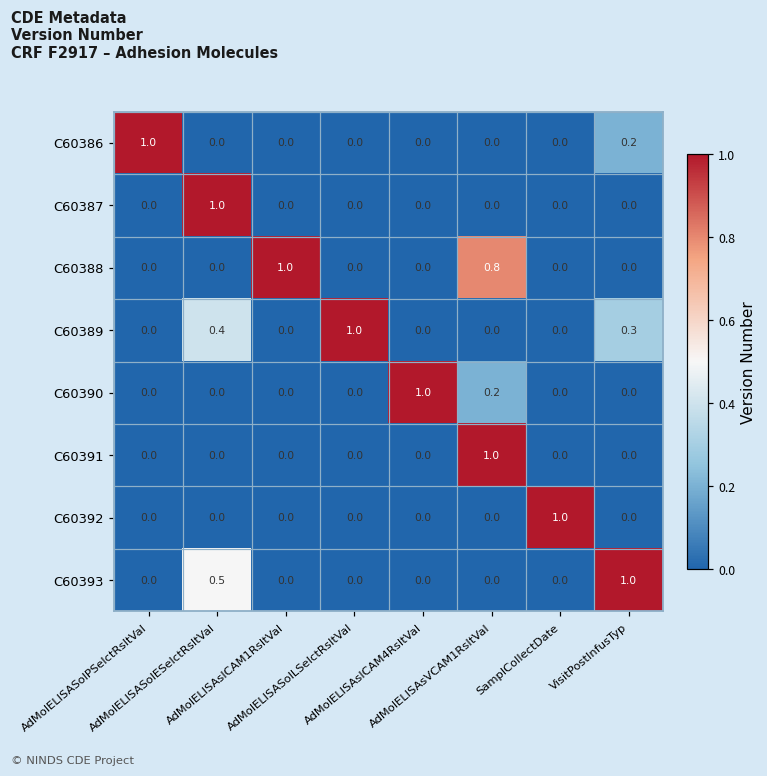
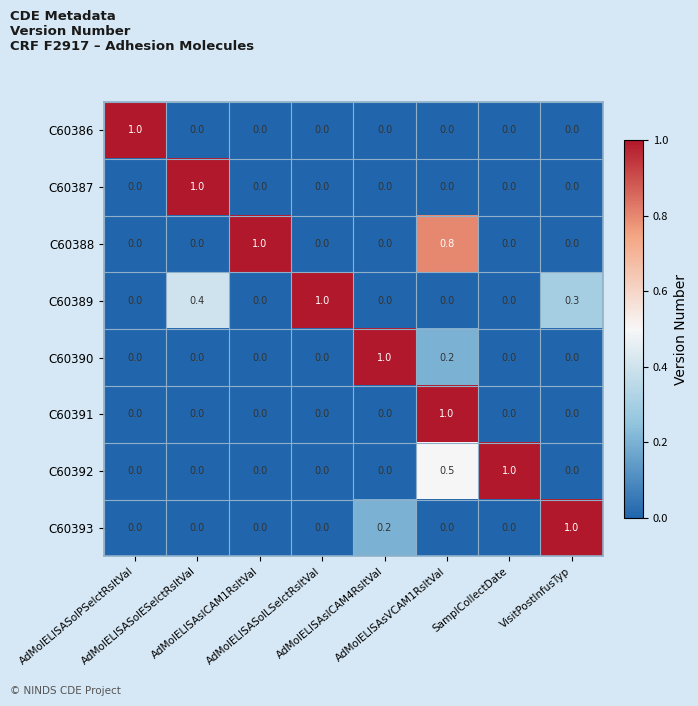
C60386, VisitPostInfusTyp: 0.2 -> 0.0
C60392, AdMolELISAsVCAM1RsltVal: 0.0 -> 0.5
C60393, AdMolELISASolESelctRsltVal: 0.5 -> 0.0
C60393, AdMolELISAsICAM4RsltVal: 0.0 -> 0.2
